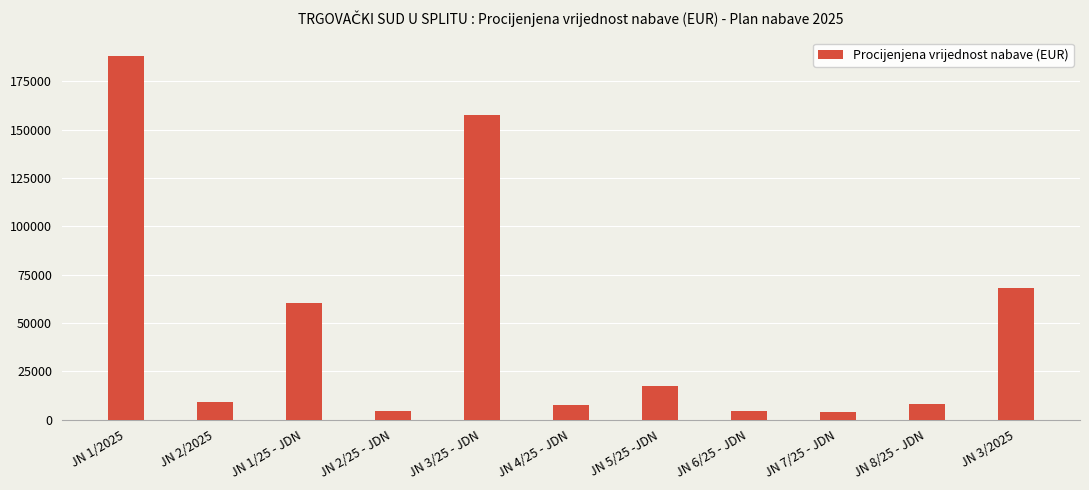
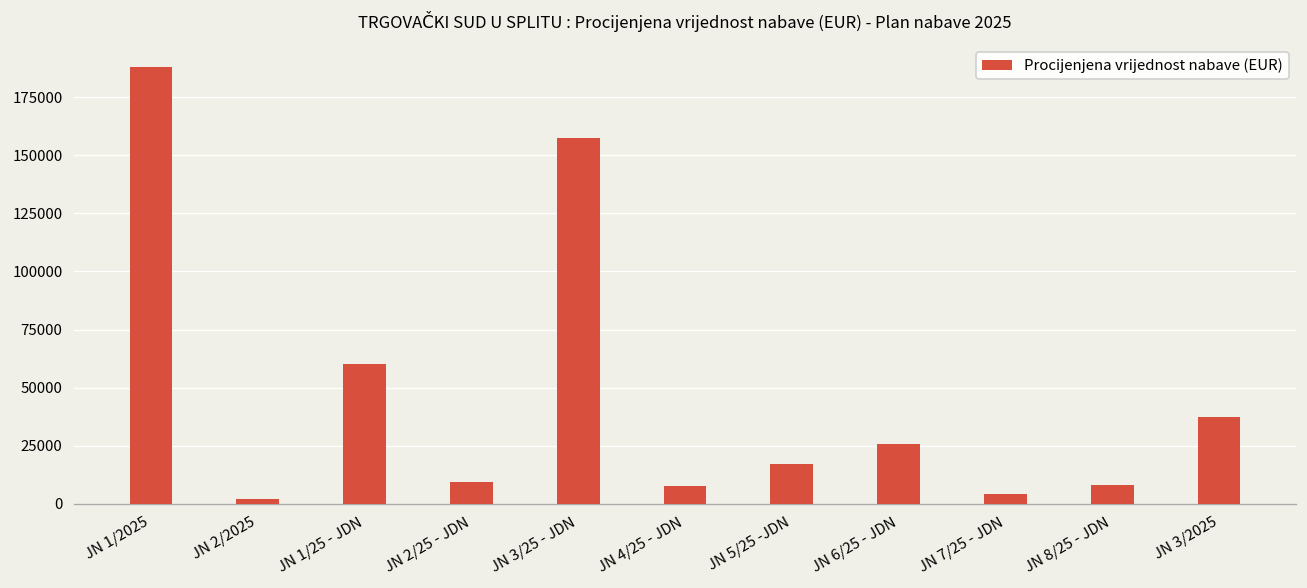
JN 2/2025: 9000 -> 2000
JN 2/25 - JDN: 5000 -> 9000
JN 6/25 - JDN: 4000 -> 26000
JN 3/2025: 68000 -> 37000
